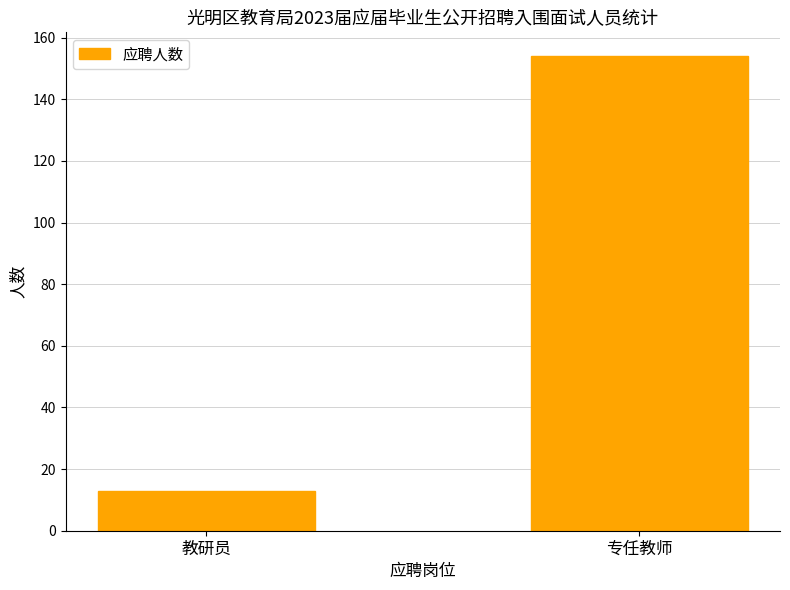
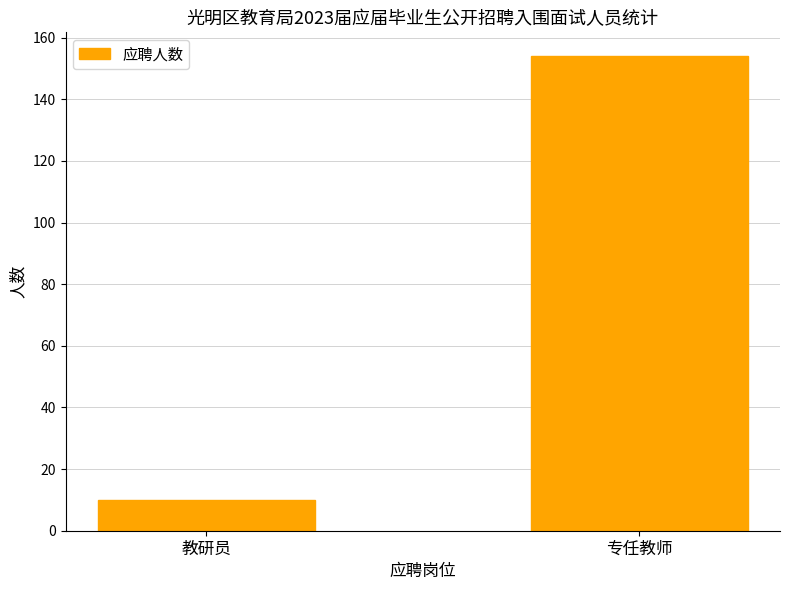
教研员: 13 -> 10
